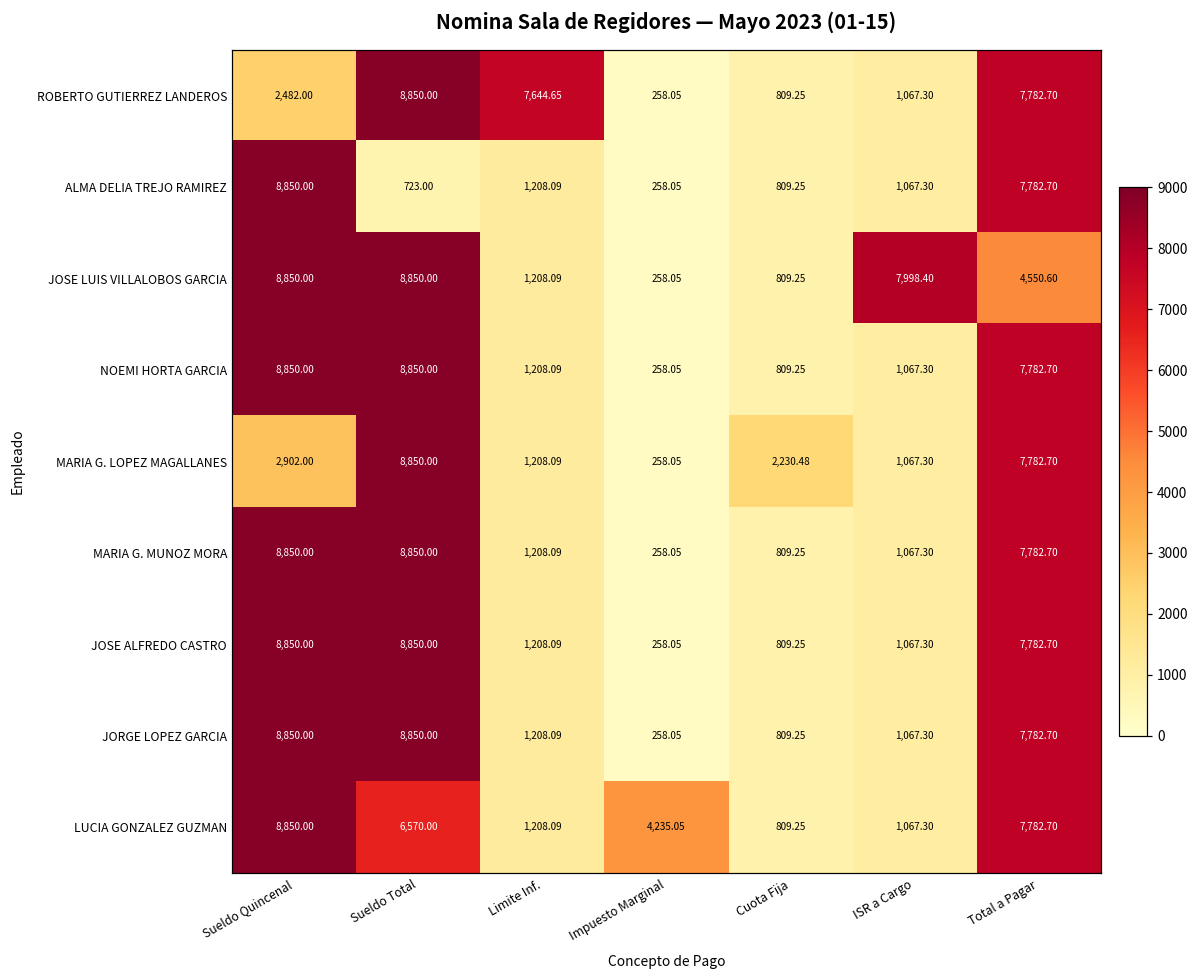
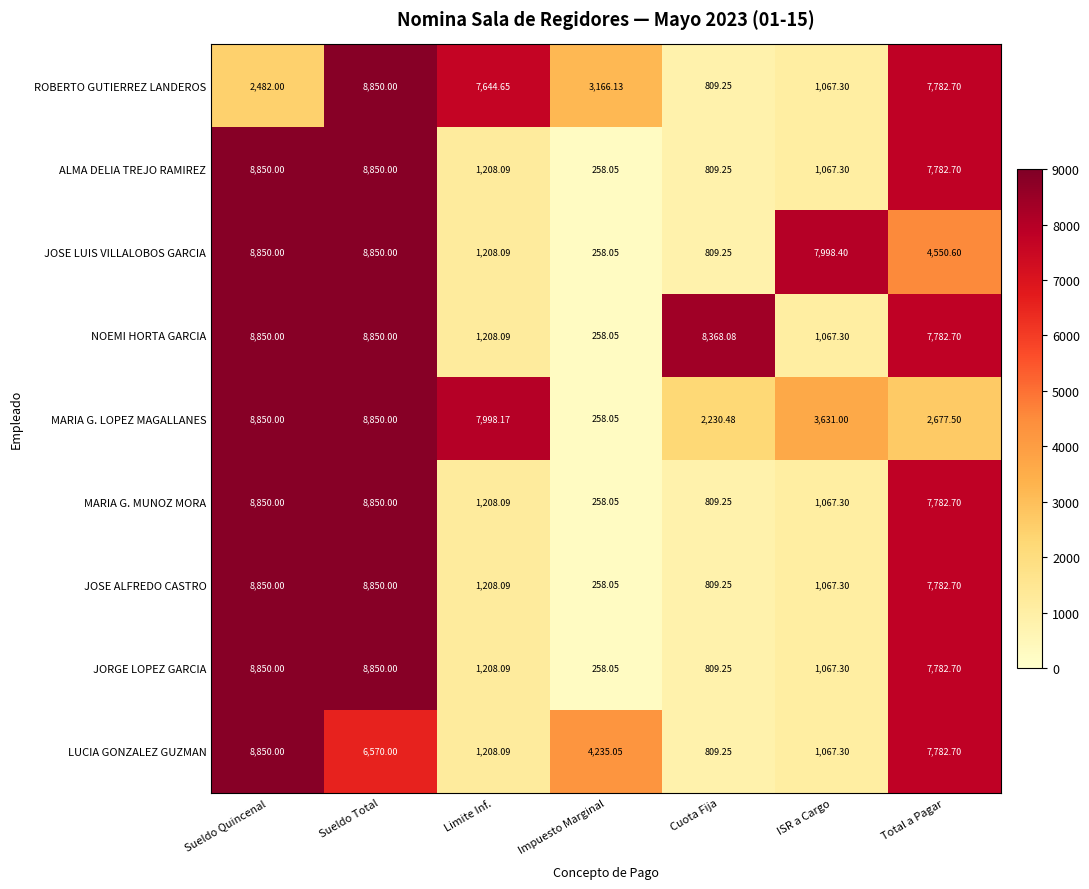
ROBERTO GUTIERREZ LANDEROS, Impuesto Marginal: 258.05 -> 3,166.13
ALMA DELIA TREJO RAMIREZ, Sueldo Total: 723.00 -> 8,850.00
NOEMI HORTA GARCIA, Cuota Fija: 809.25 -> 8,368.08
MARIA G. LOPEZ MAGALLANES, Sueldo Quincenal: 2,902.00 -> 8,850.00
MARIA G. LOPEZ MAGALLANES, Limite Inf.: 1,208.09 -> 7,998.17
MARIA G. LOPEZ MAGALLANES, ISR a Cargo: 1,067.30 -> 3,631.00
MARIA G. LOPEZ MAGALLANES, Total a Pagar: 7,782.70 -> 2,677.50
